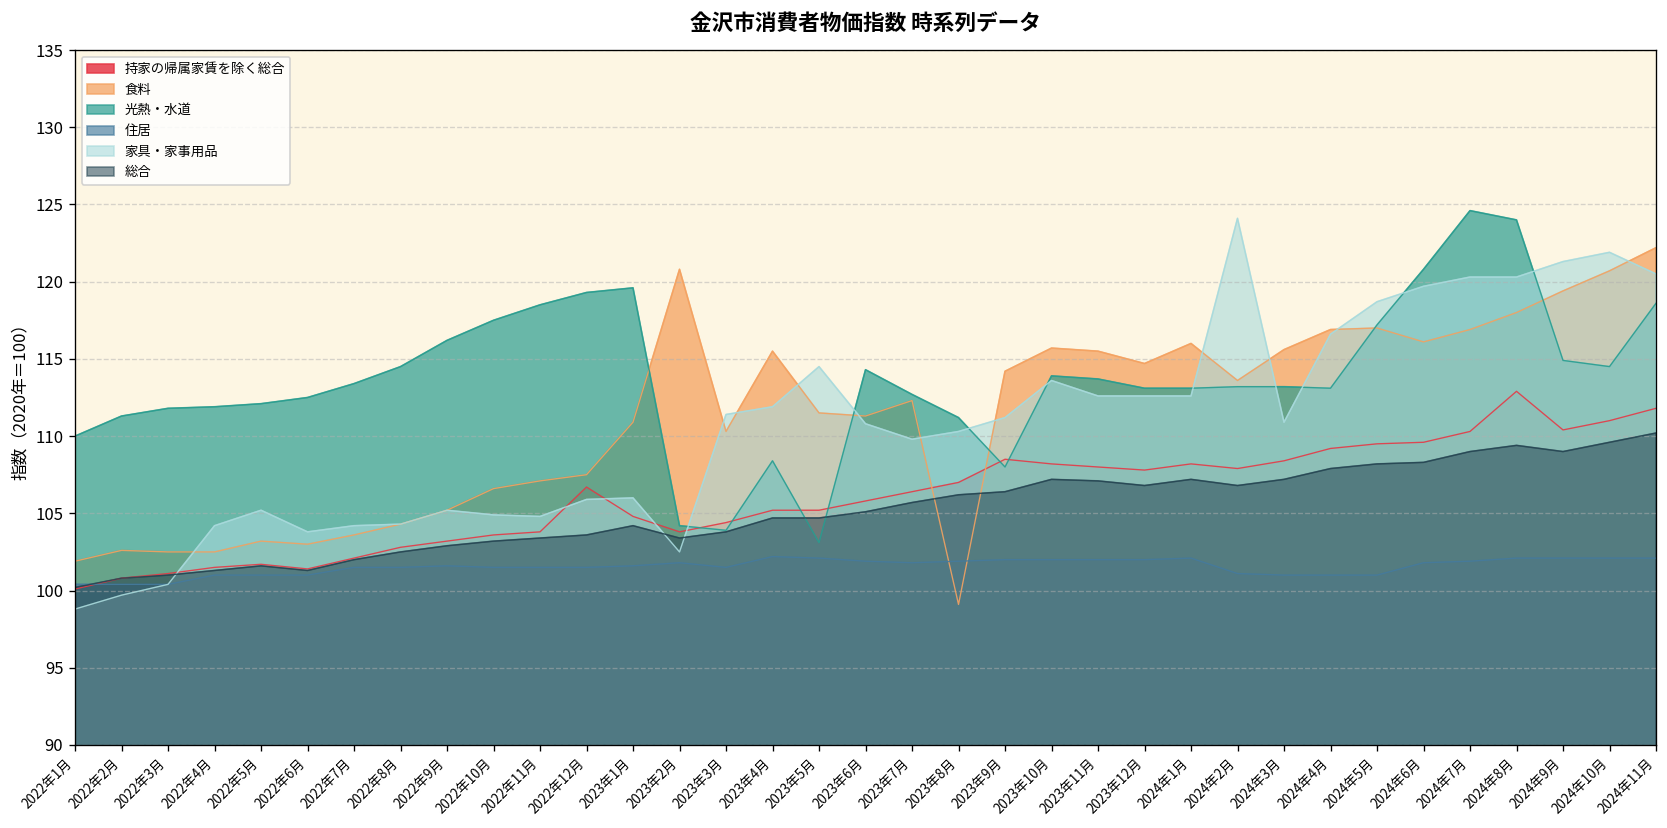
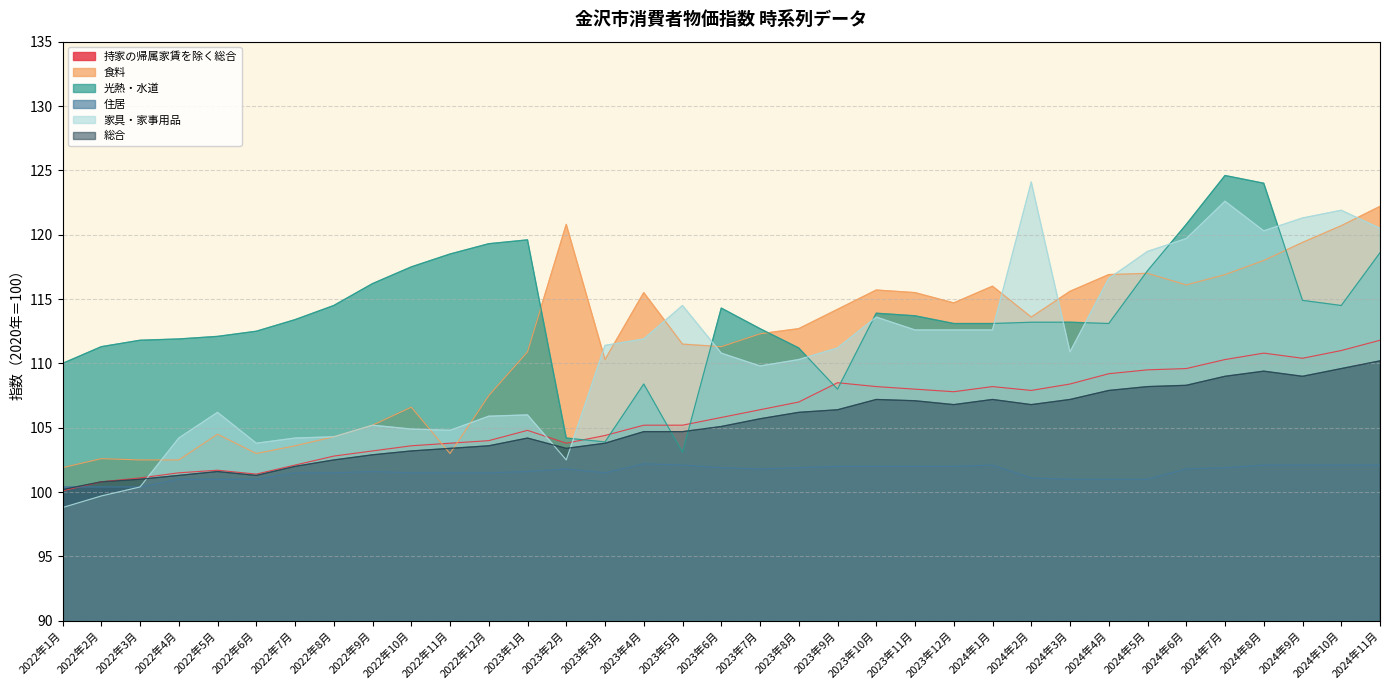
食料, 2022年5月: 103.2 -> 104.5
家具・家事用品, 2022年5月: 105.2 -> 106.2
食料, 2022年11月: 107.1 -> 103.0
持家の帰属家賃を除く総合, 2022年12月: 106.7 -> 104.0
食料, 2023年8月: 99.1 -> 112.7
家具・家事用品, 2024年7月: 120.3 -> 122.6
持家の帰属家賃を除く総合, 2024年8月: 112.9 -> 110.8
